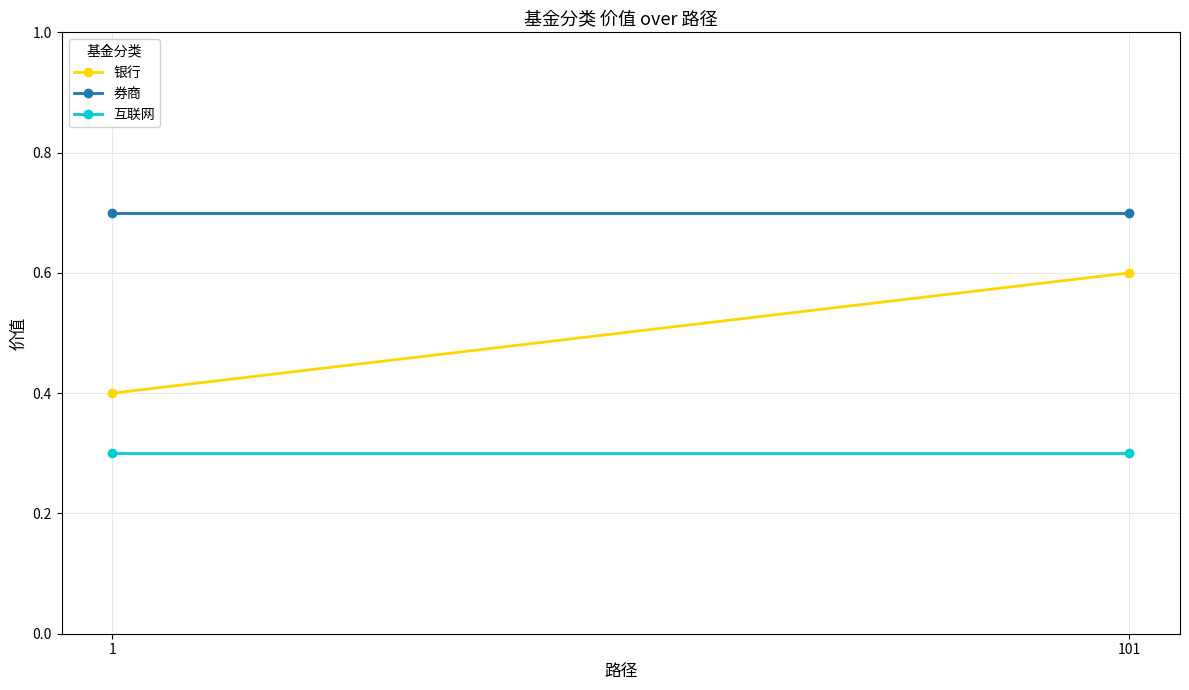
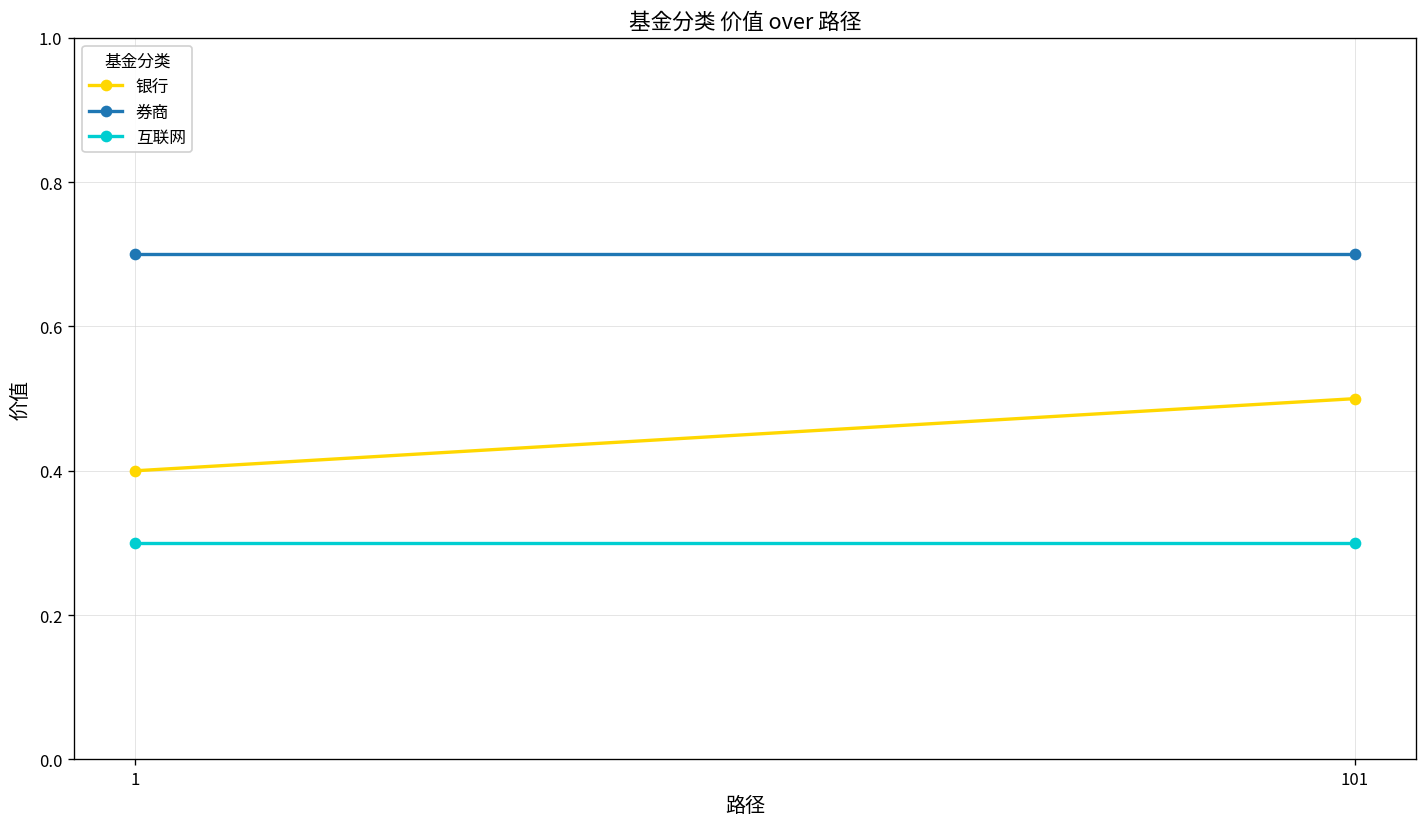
银行, 101: 0.6 -> 0.5
